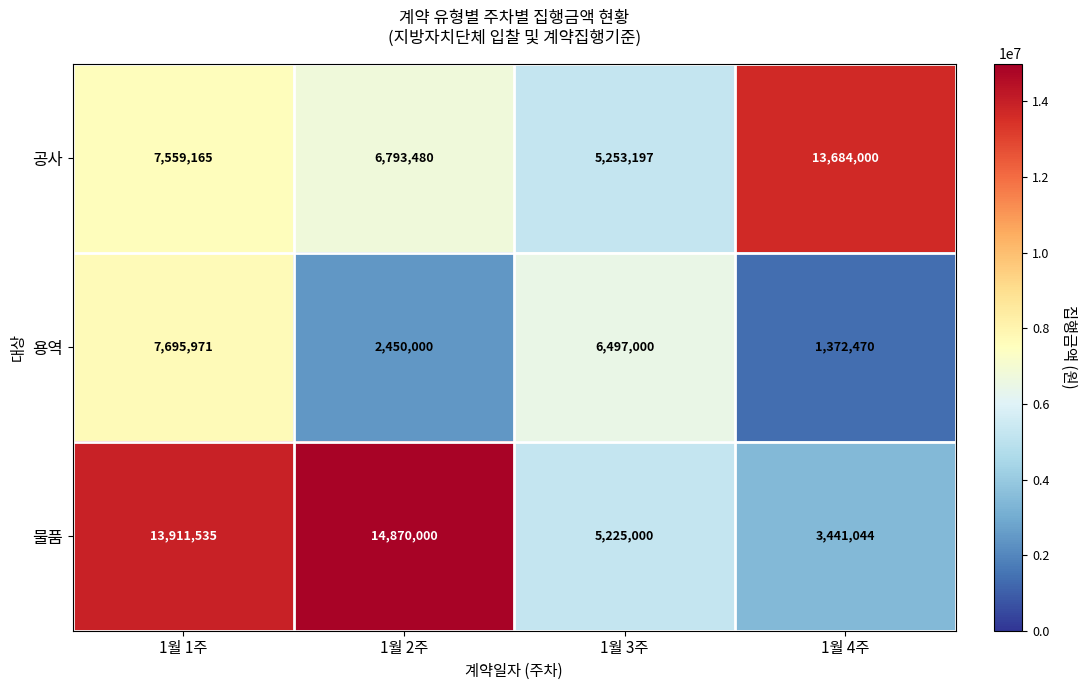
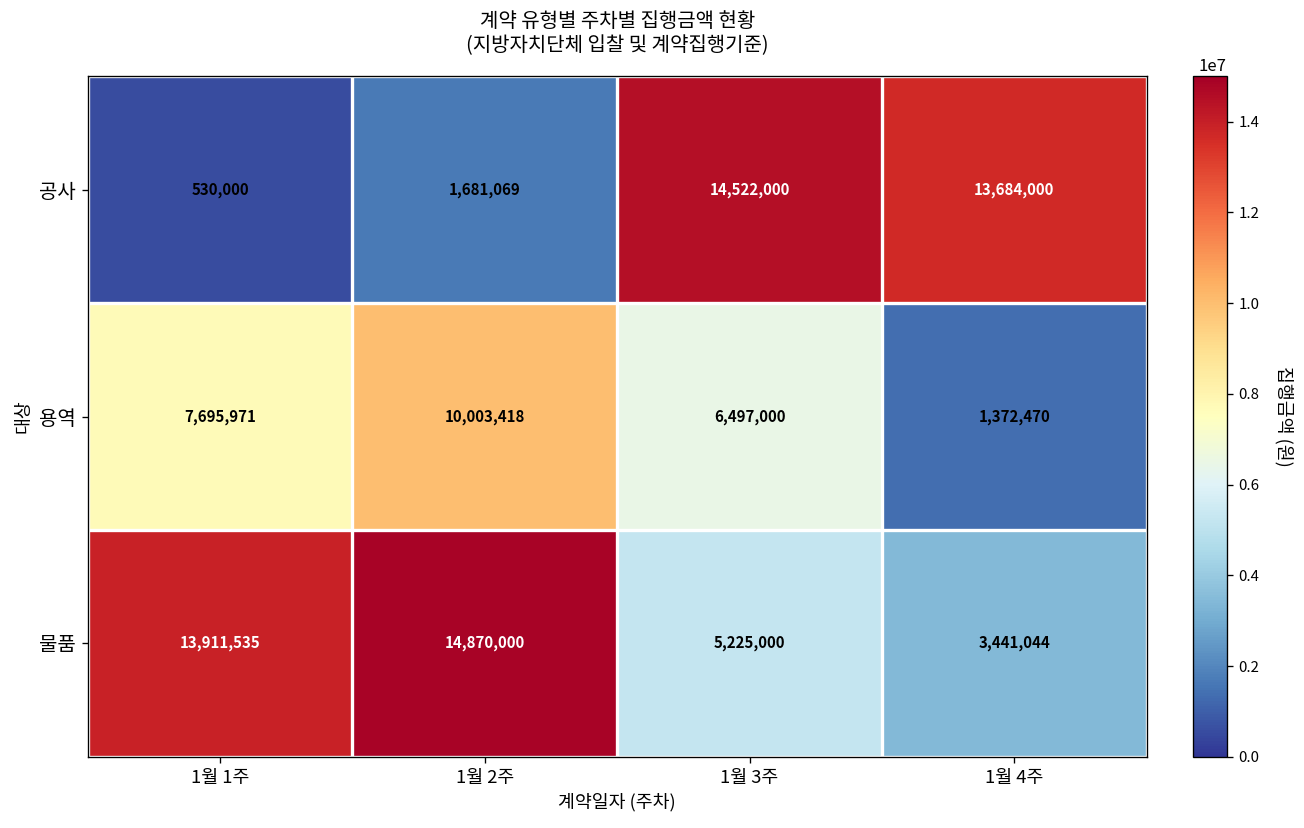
공사, 1월 1주: 7,559,165 -> 530,000
공사, 1월 2주: 6,793,480 -> 1,681,069
공사, 1월 3주: 5,253,197 -> 14,522,000
용역, 1월 2주: 2,450,000 -> 10,003,418
